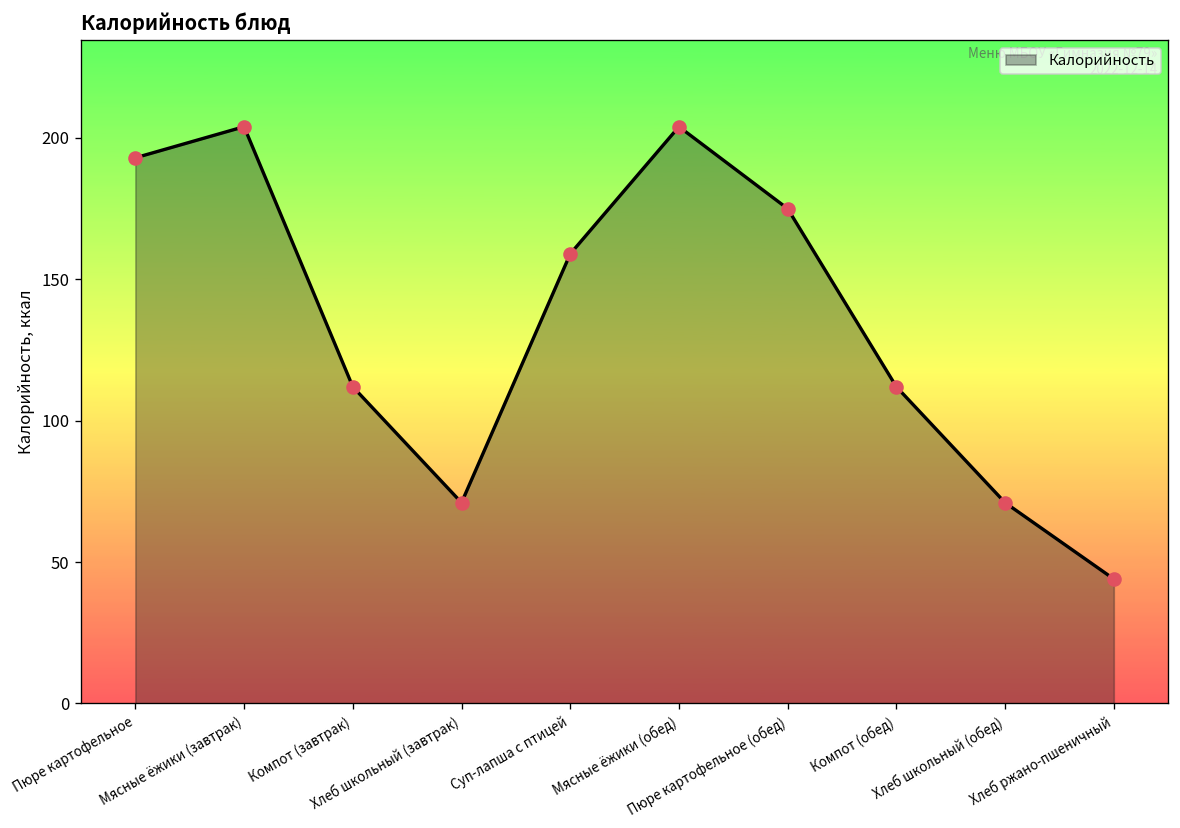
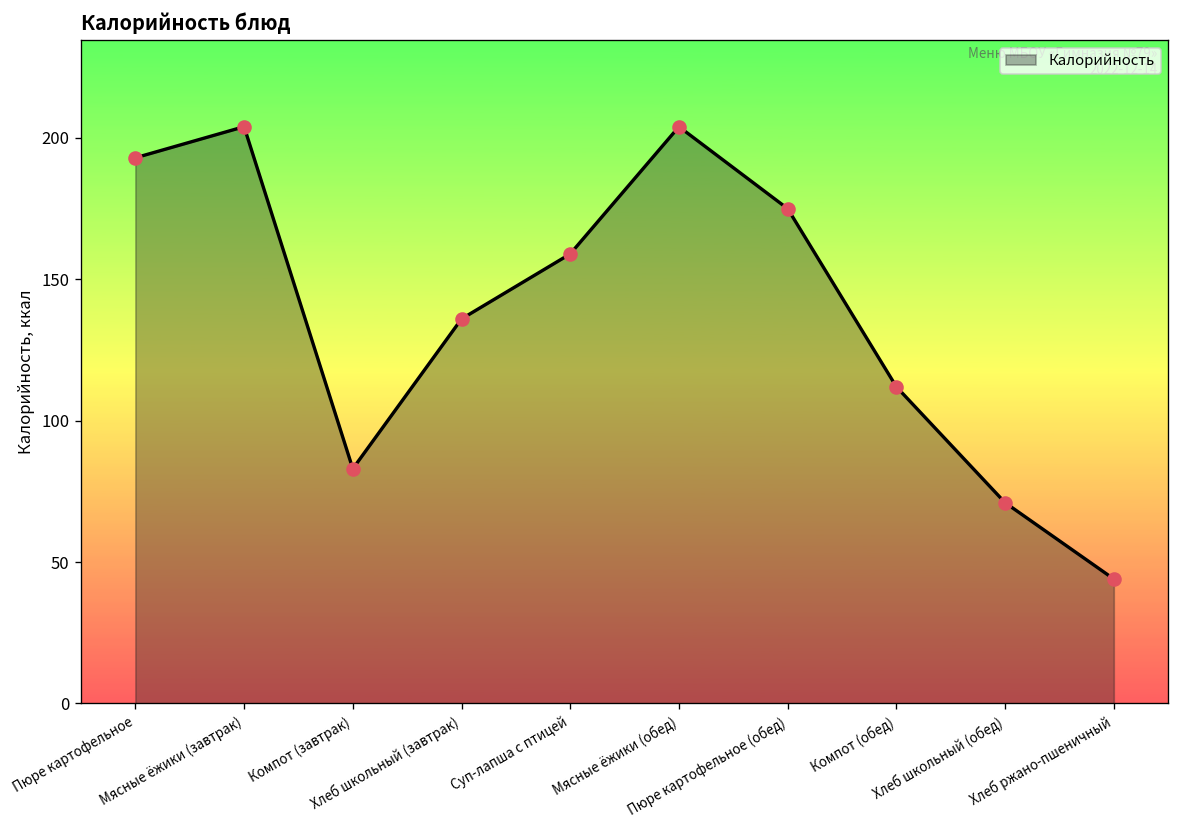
Компот (завтрак): 112 -> 83
Хлеб школьный (завтрак): 71 -> 136
